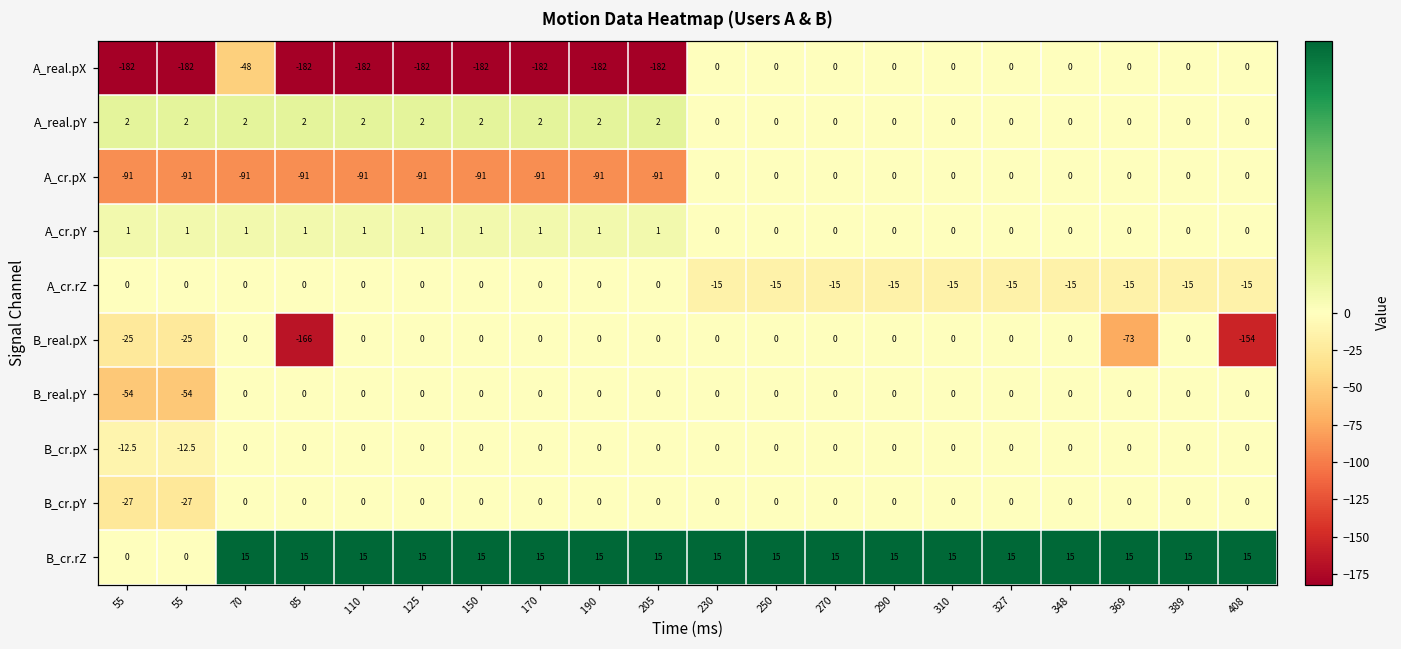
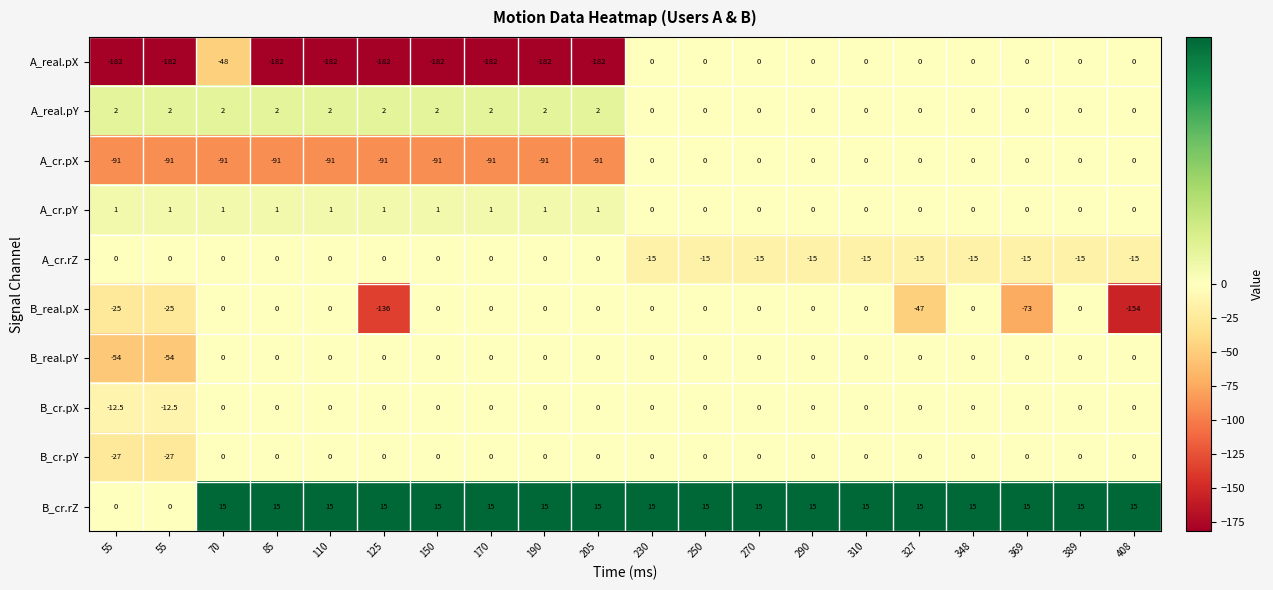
B_real.pX, 85: -166 -> 0
B_real.pX, 125: 0 -> -136
B_real.pX, 327: 0 -> -47
